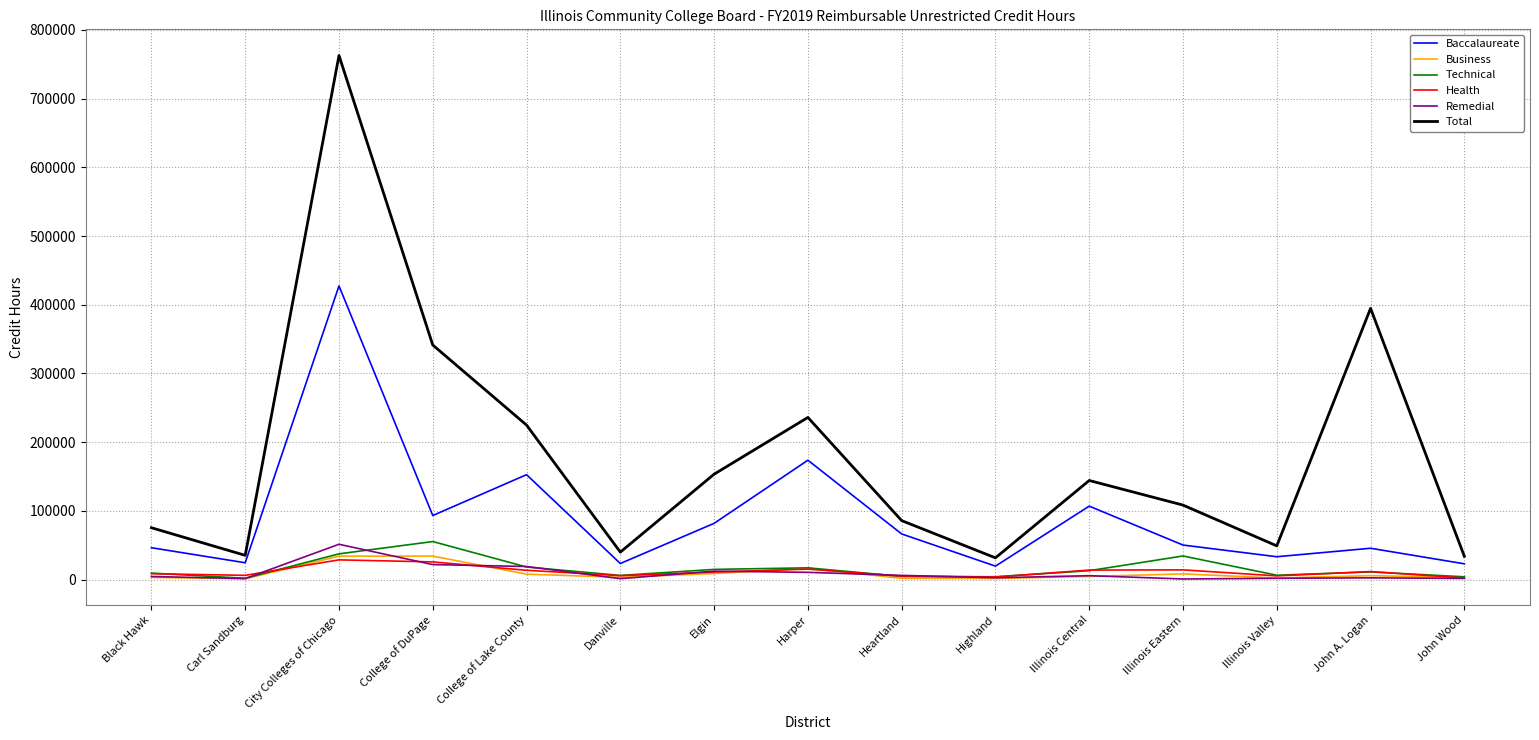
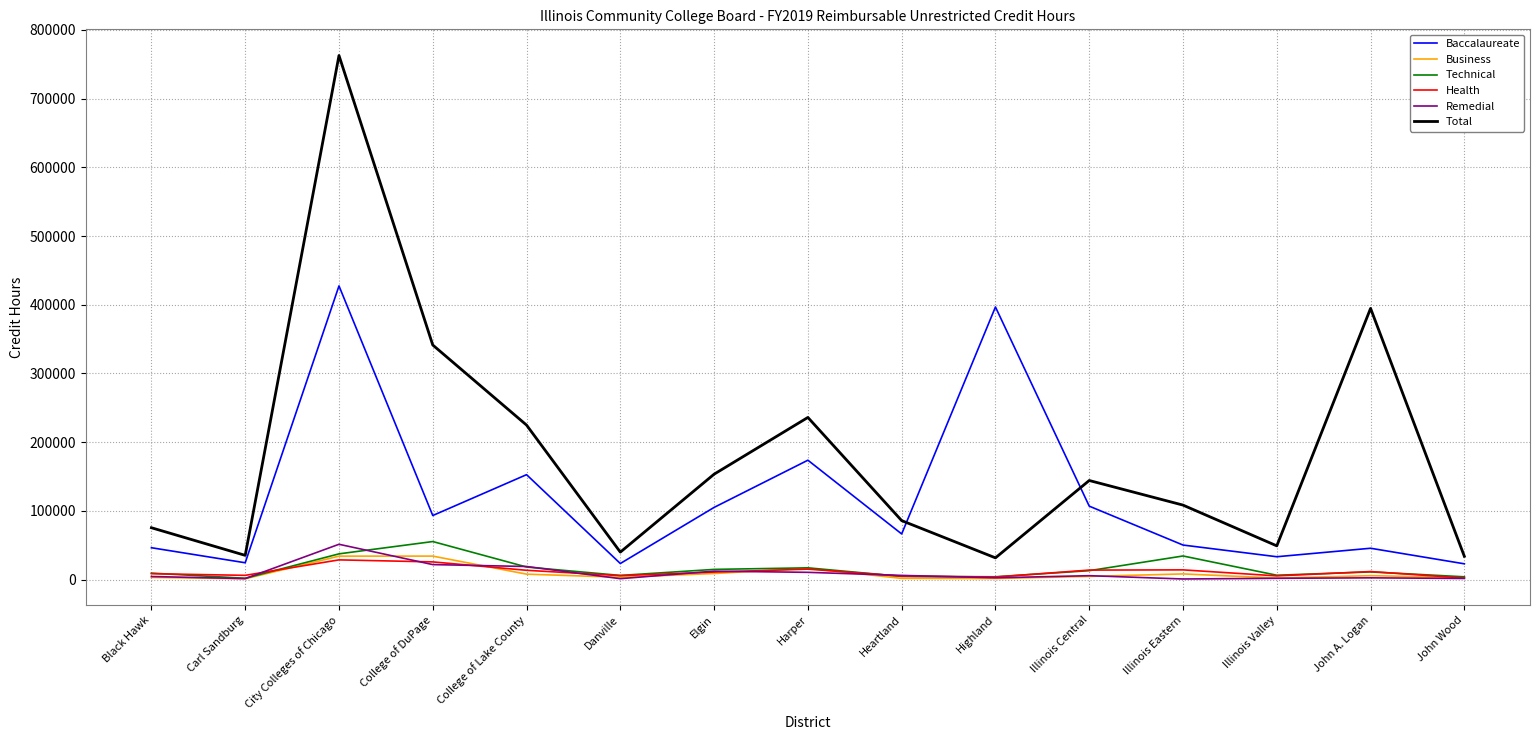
Baccalaureate, Elgin: 80000 -> 110000
Baccalaureate, Highland: 20000 -> 400000
